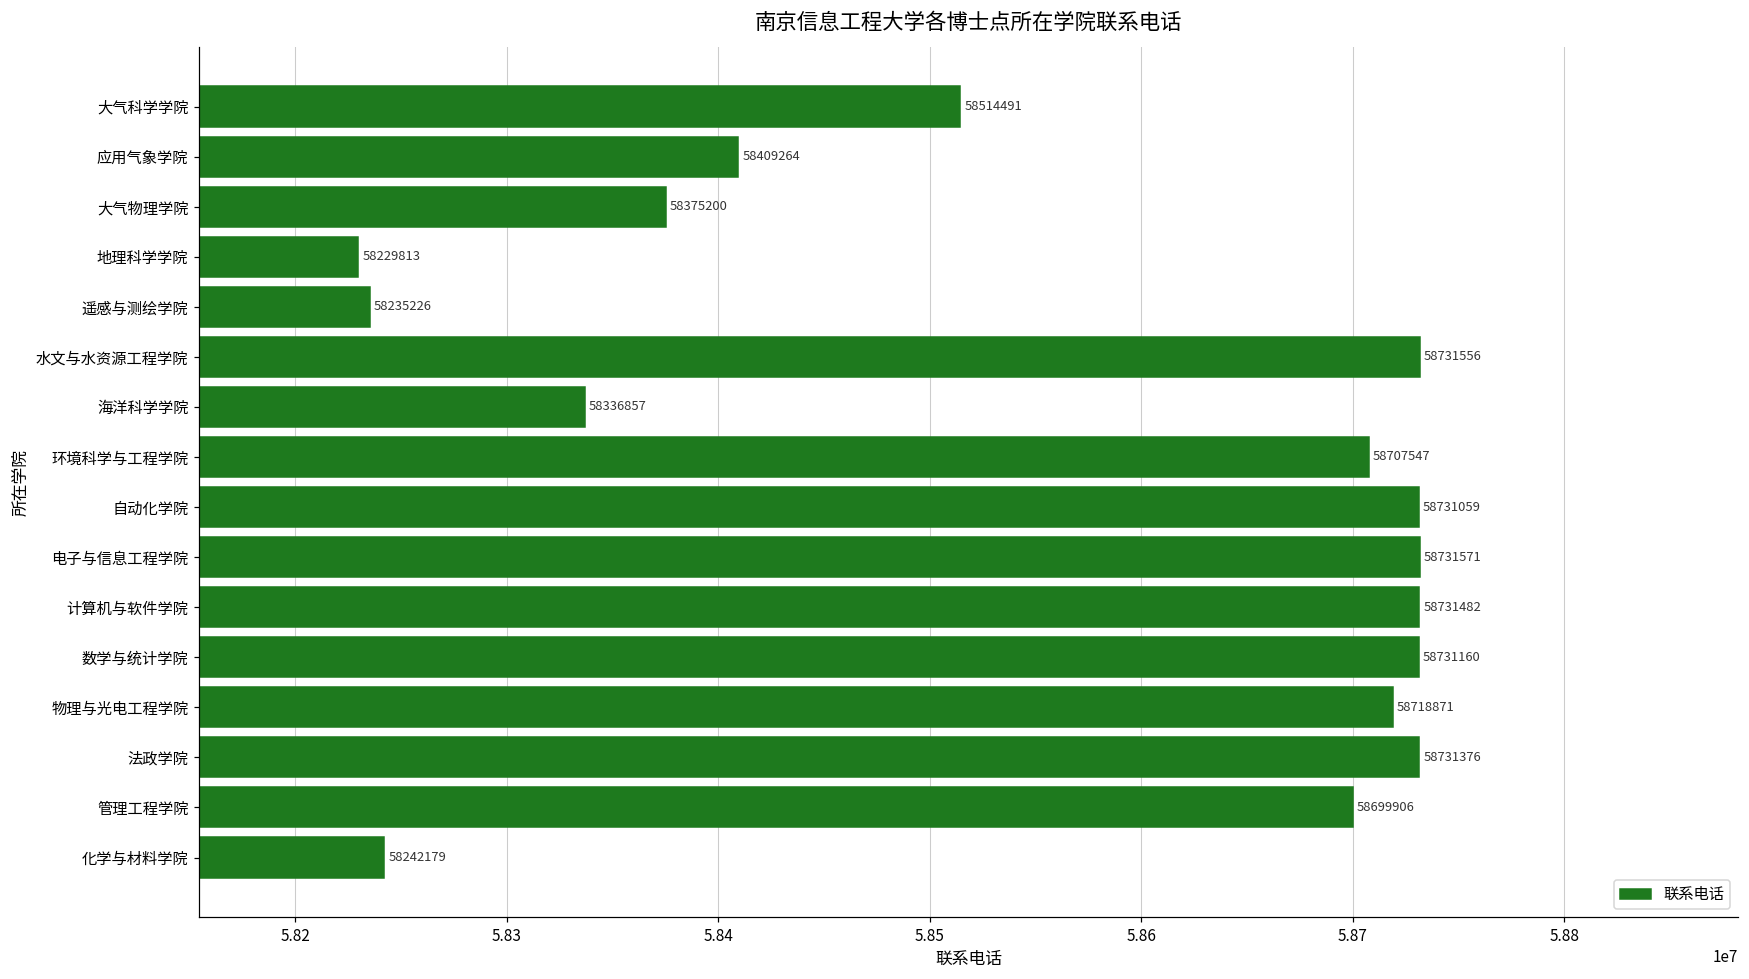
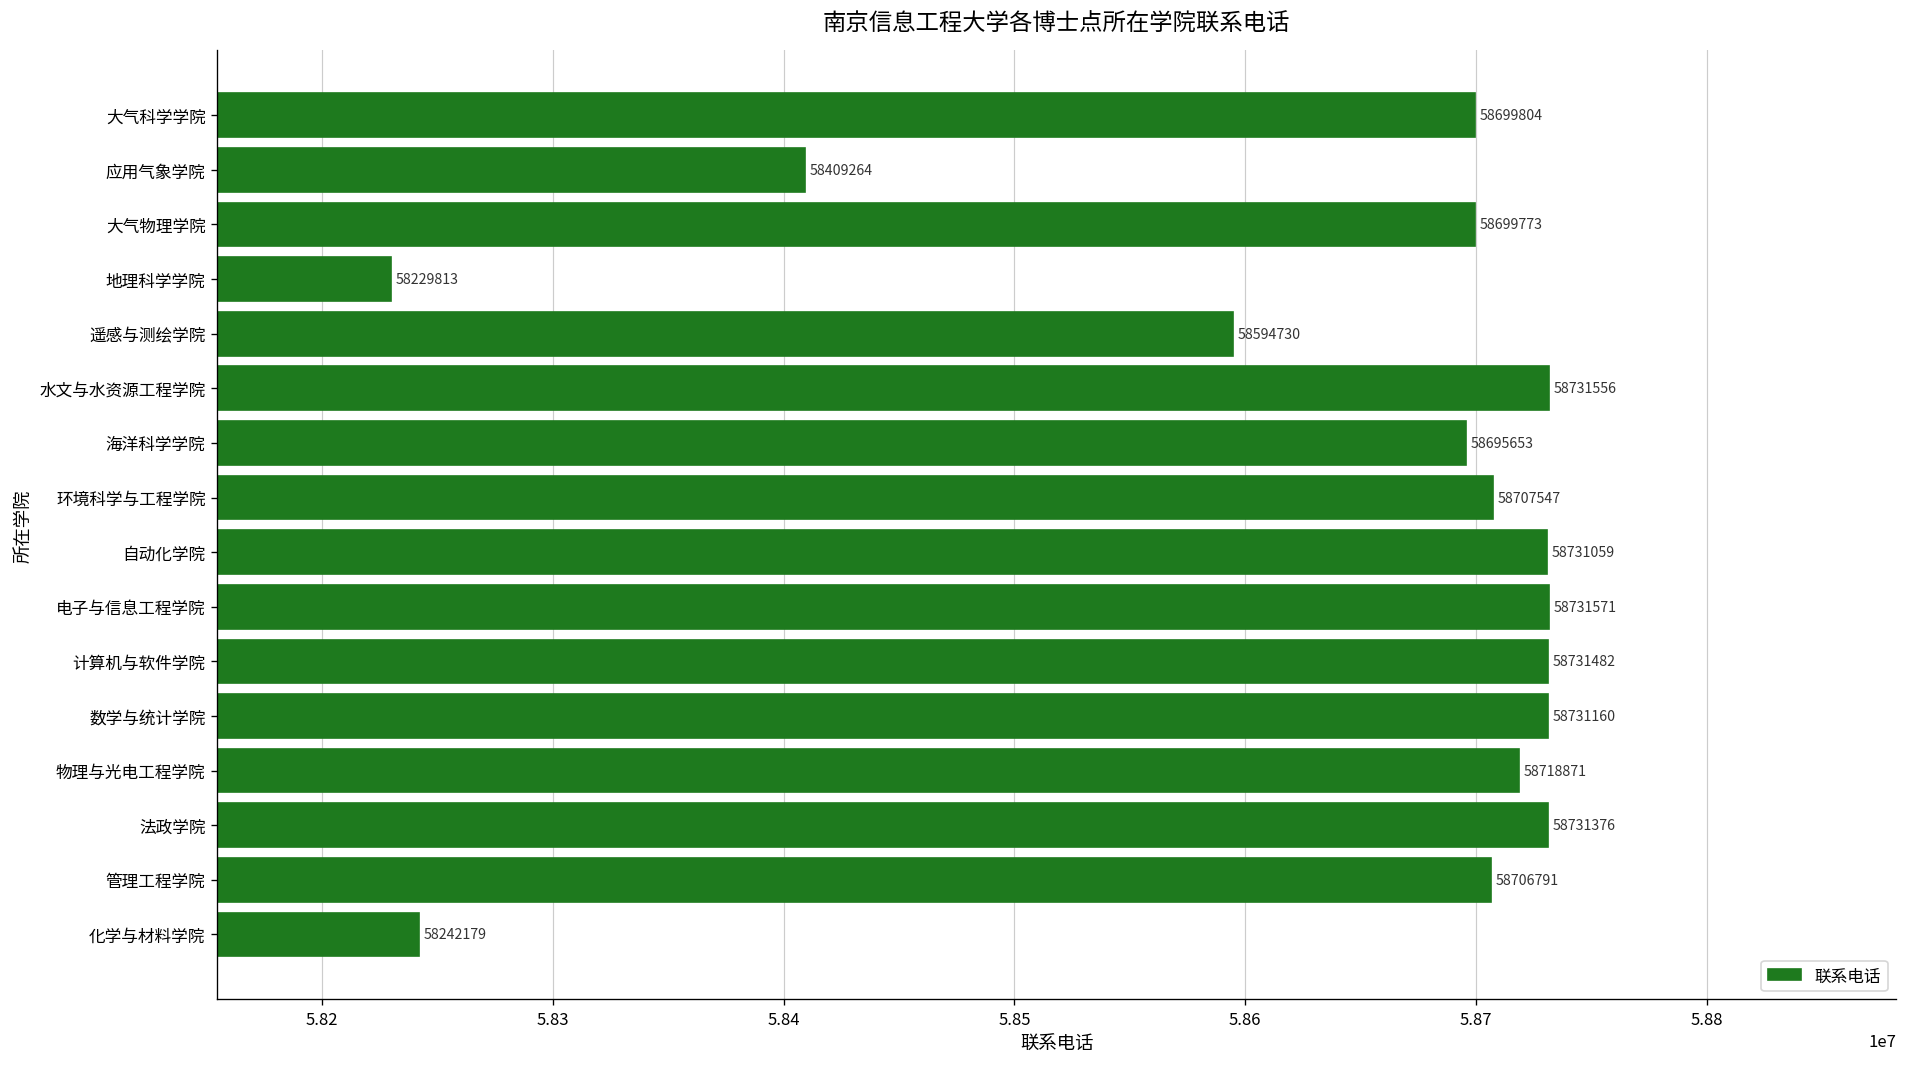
大气科学学院: 58514491 -> 58699804
大气物理学院: 58375200 -> 58699773
遥感与测绘学院: 58235226 -> 58594730
海洋科学学院: 58336857 -> 58695653
管理工程学院: 58699906 -> 58706791
